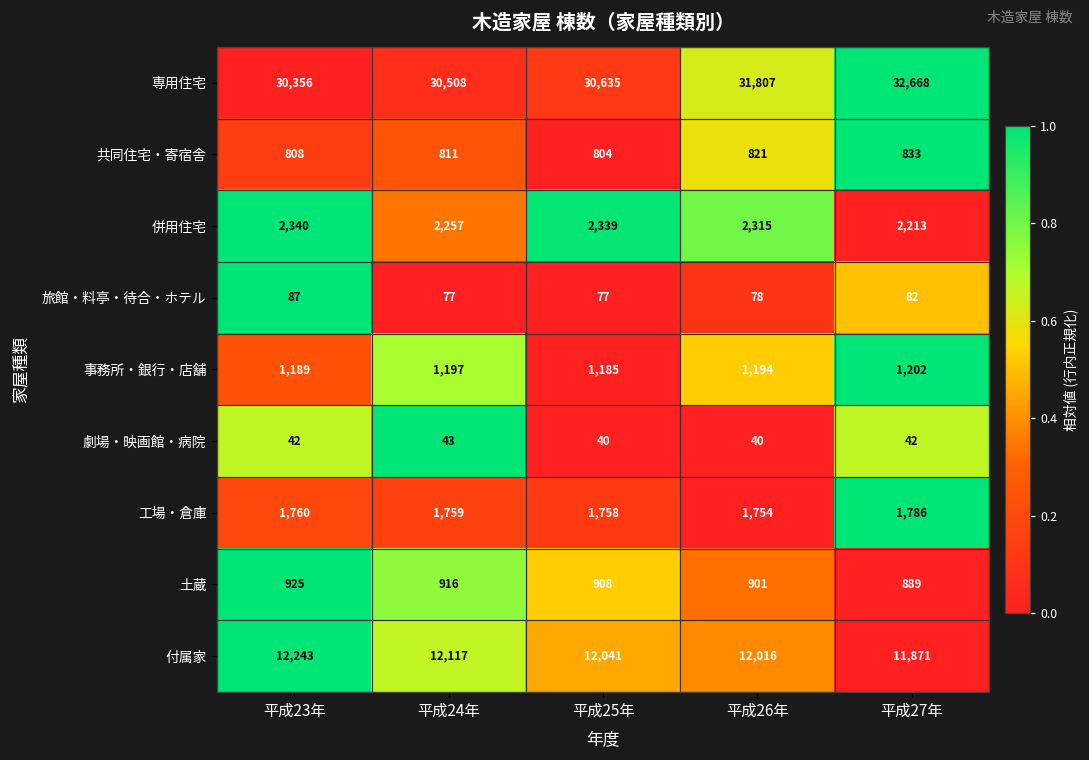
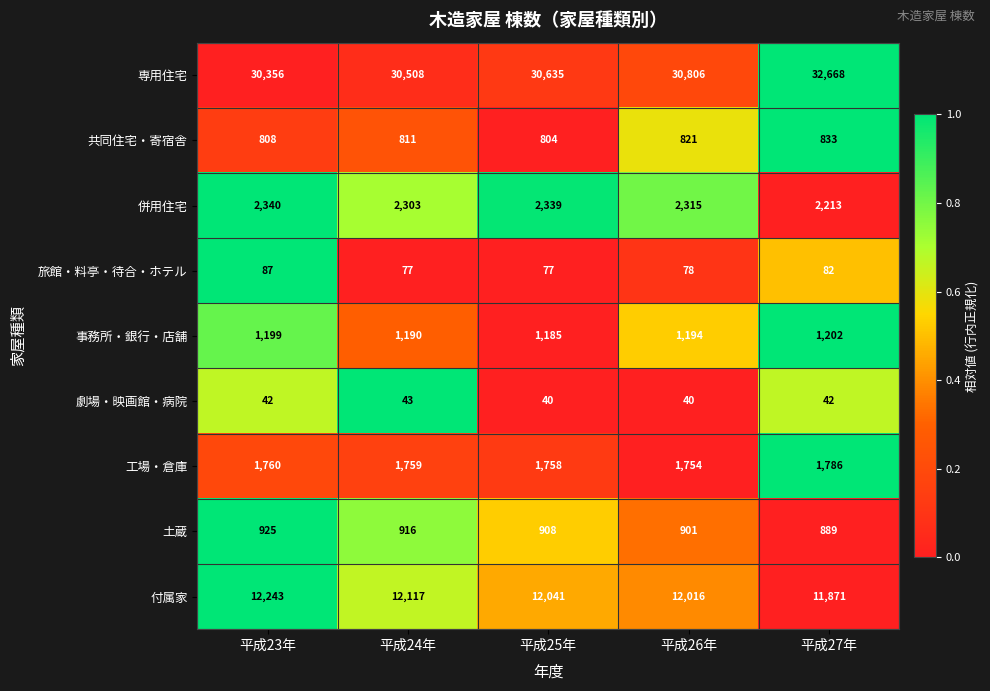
専用住宅, 平成26年: 31,807 -> 30,806
併用住宅, 平成24年: 2,257 -> 2,303
事務所・銀行・店舗, 平成23年: 1,189 -> 1,199
事務所・銀行・店舗, 平成24年: 1,197 -> 1,190
